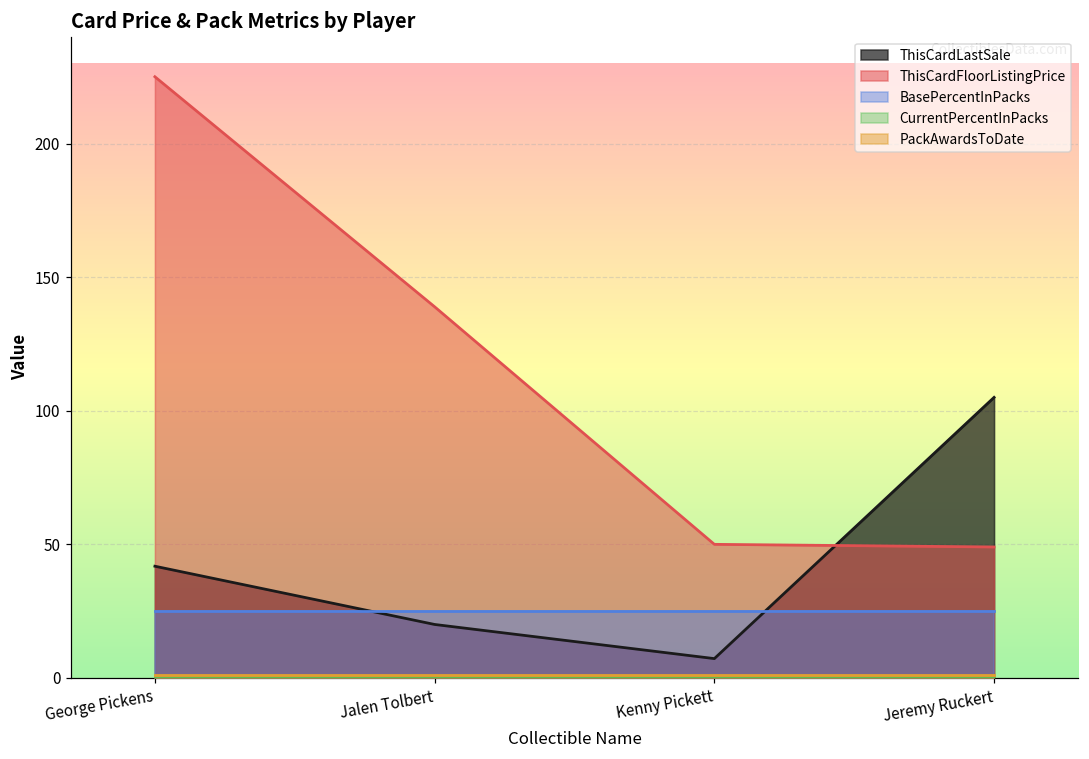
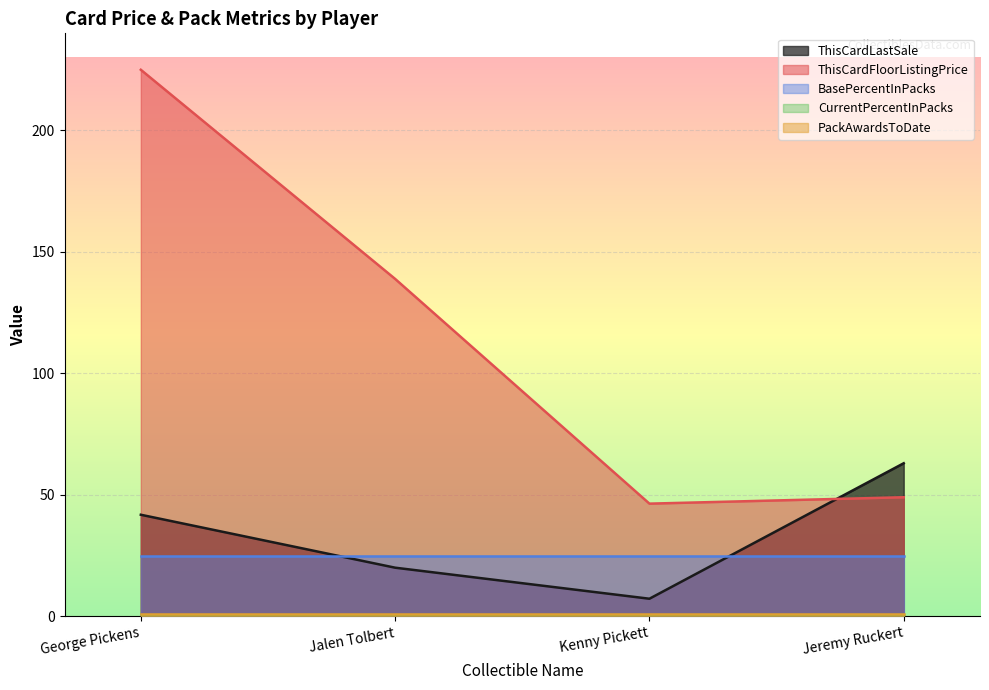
ThisCardFloorListingPrice, Kenny Pickett: 50 -> 46
ThisCardLastSale, Jeremy Ruckert: 105 -> 63
